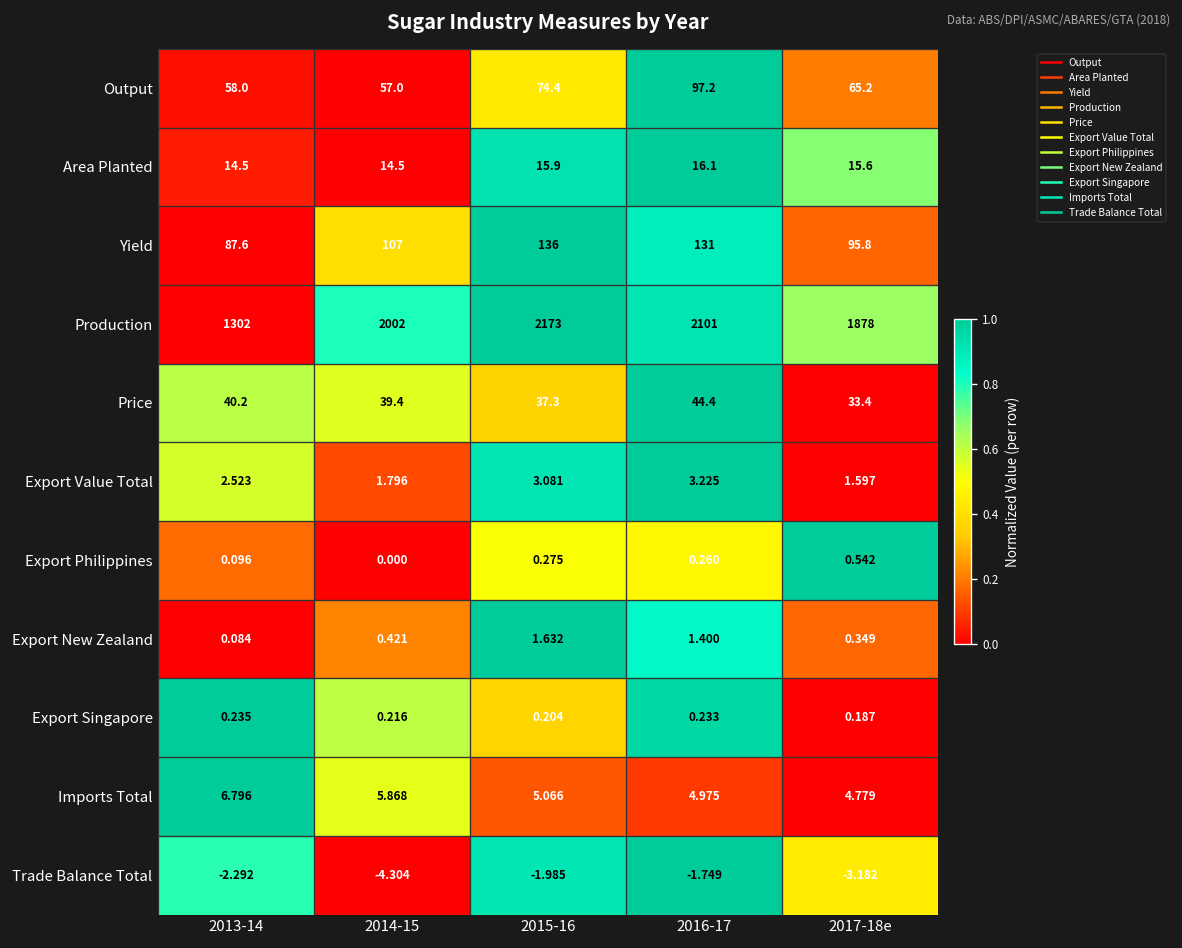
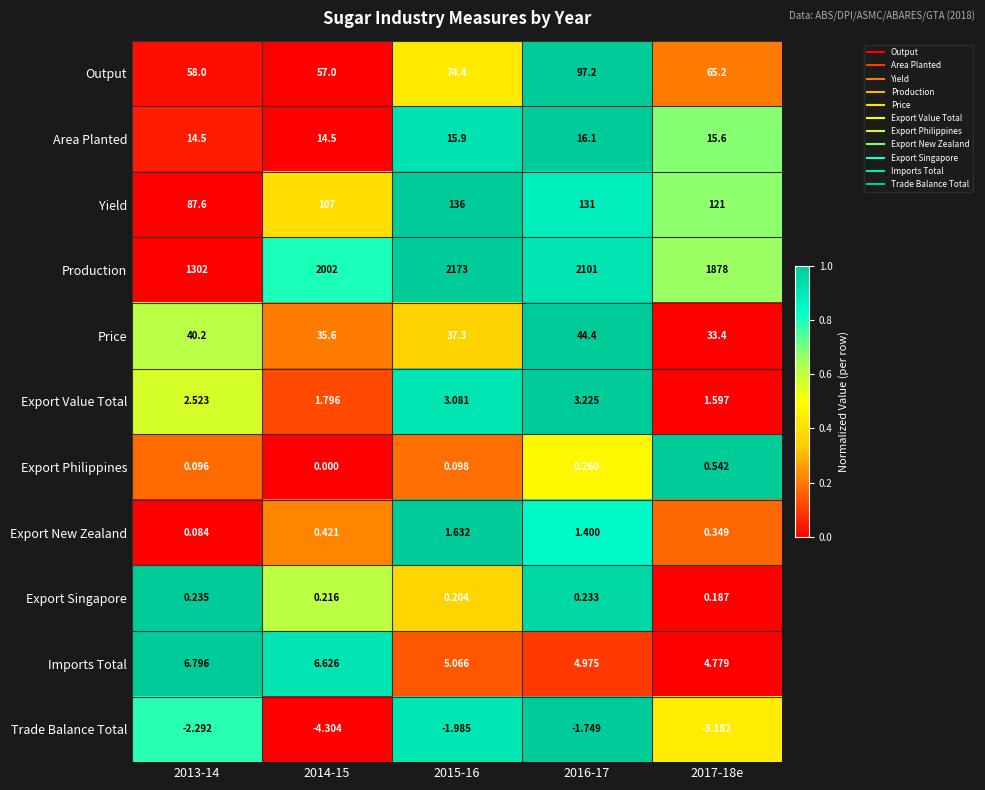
Yield, 2017-18e: 95.8 -> 121
Price, 2014-15: 39.4 -> 35.6
Export Philippines, 2015-16: 0.275 -> 0.098
Imports Total, 2014-15: 5.868 -> 6.626
